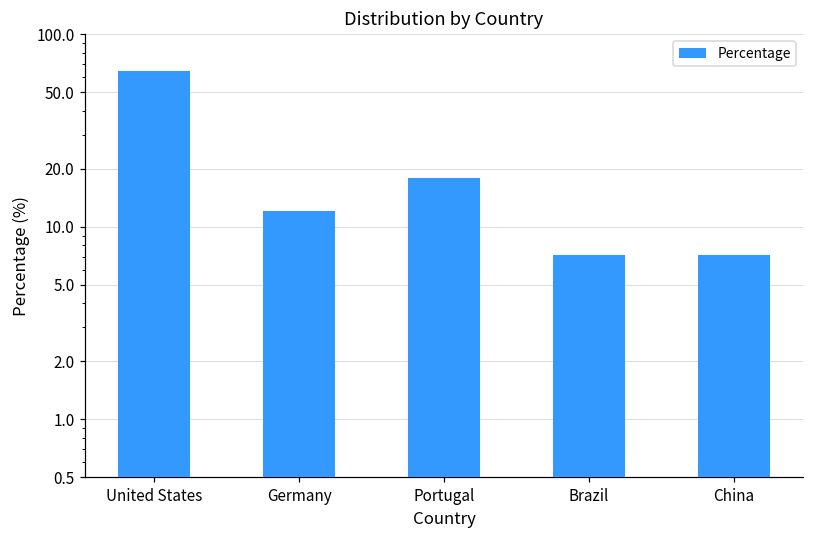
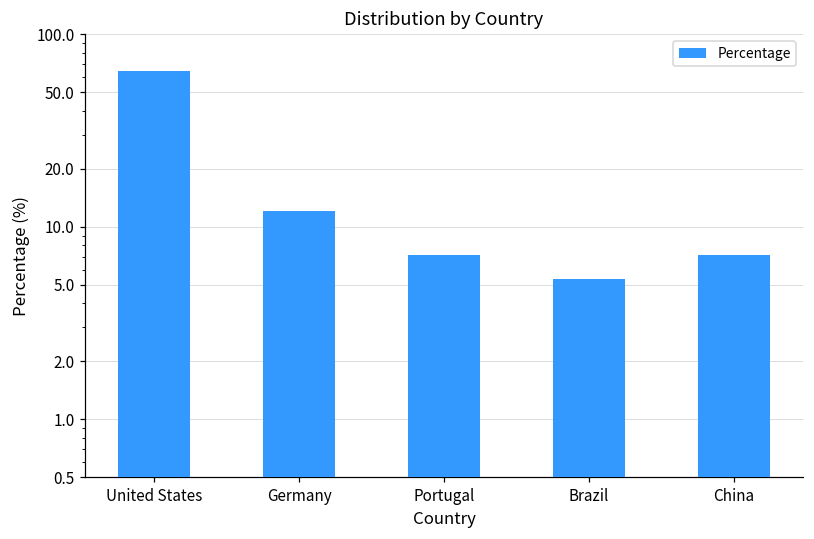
Portugal: 18 -> 7.1
Brazil: 7.1 -> 5.4
